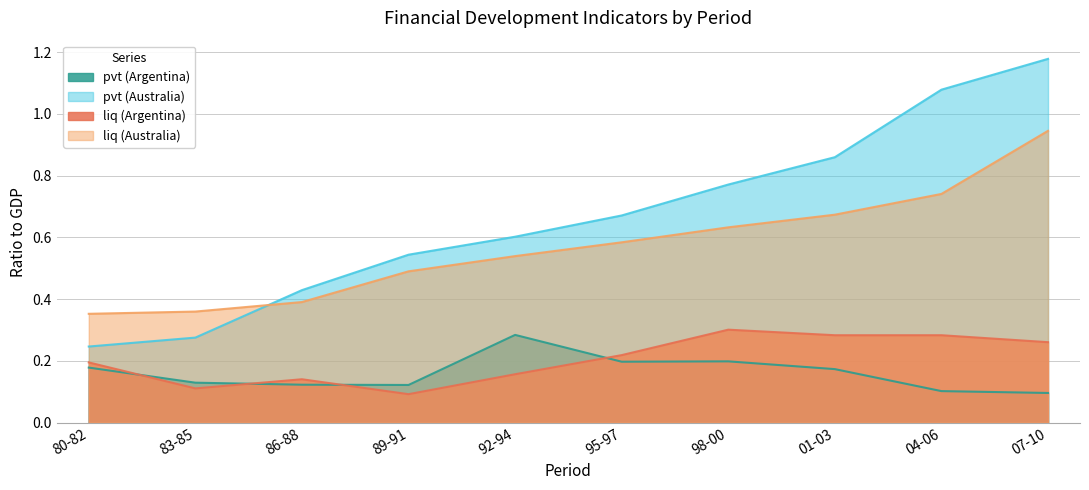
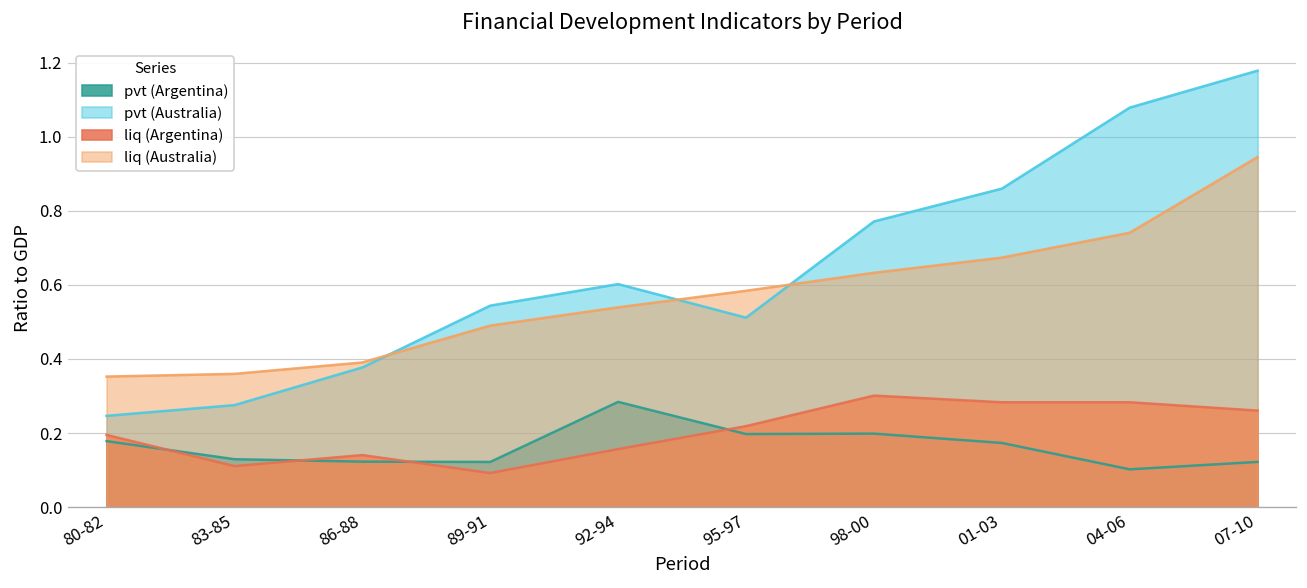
pvt (Australia), 86-88: 0.43 -> 0.38
pvt (Australia), 95-97: 0.67 -> 0.51
pvt (Argentina), 07-10: 0.10 -> 0.12
